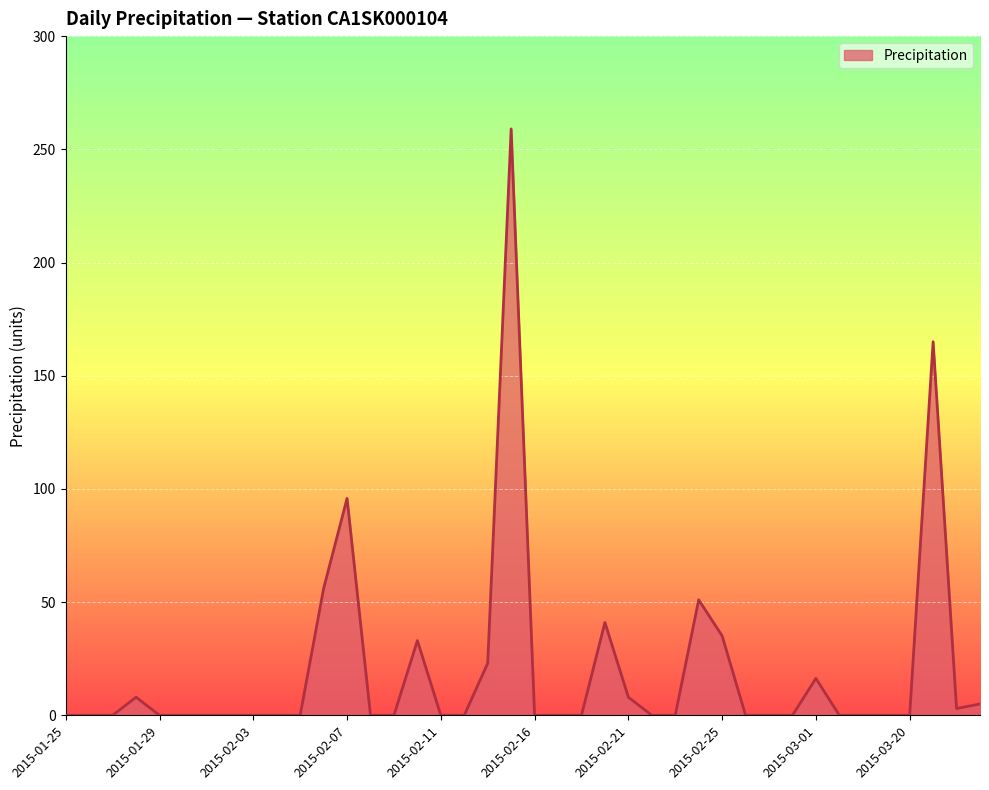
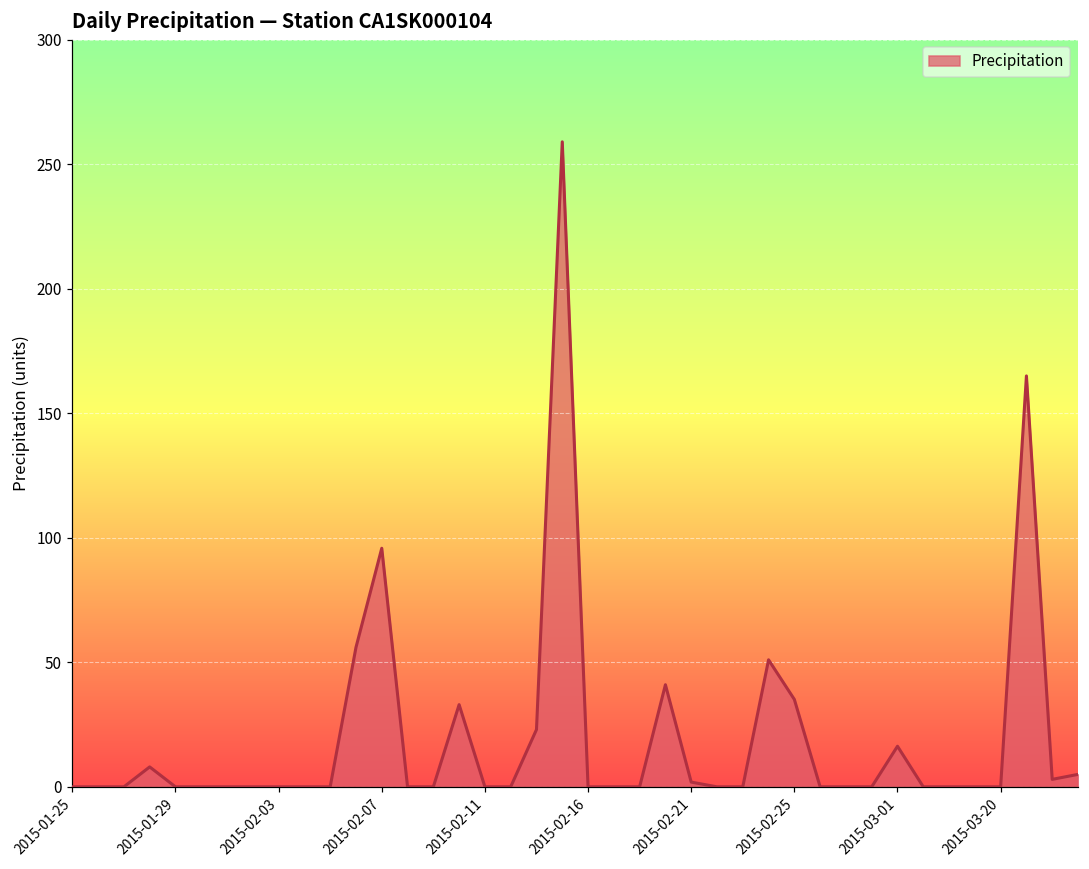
2015-02-21: 8 -> 2
